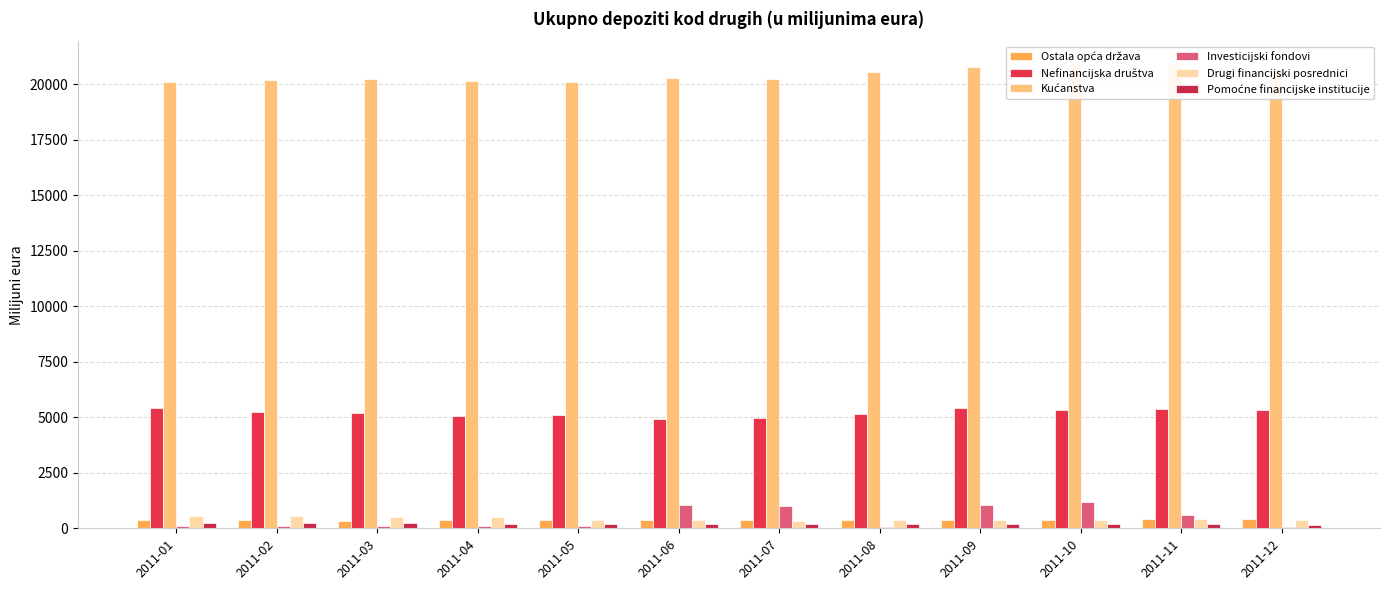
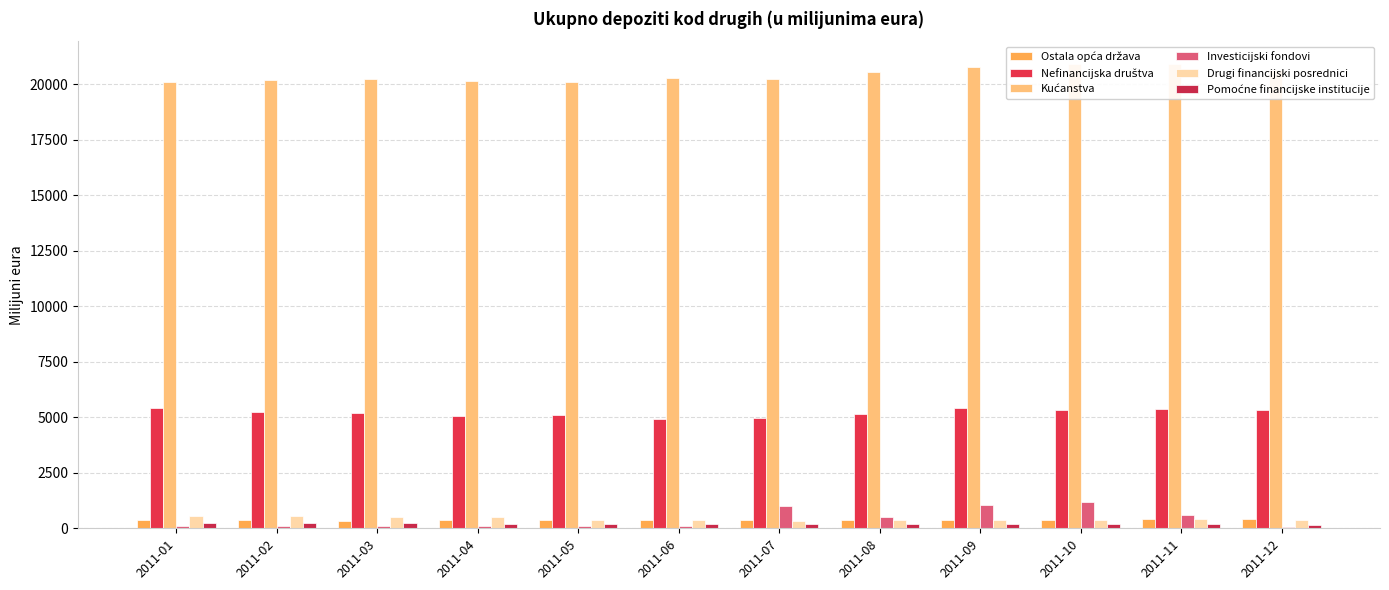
Investicijski fondovi, 2011-06: 1000 -> 100
Investicijski fondovi, 2011-08: 100 -> 500
